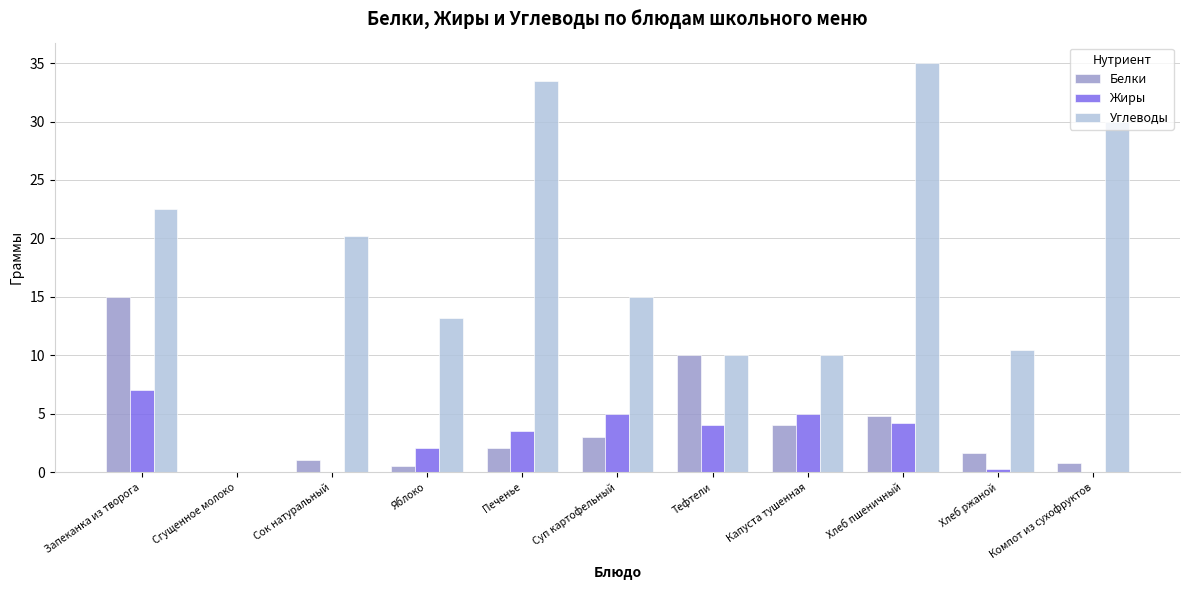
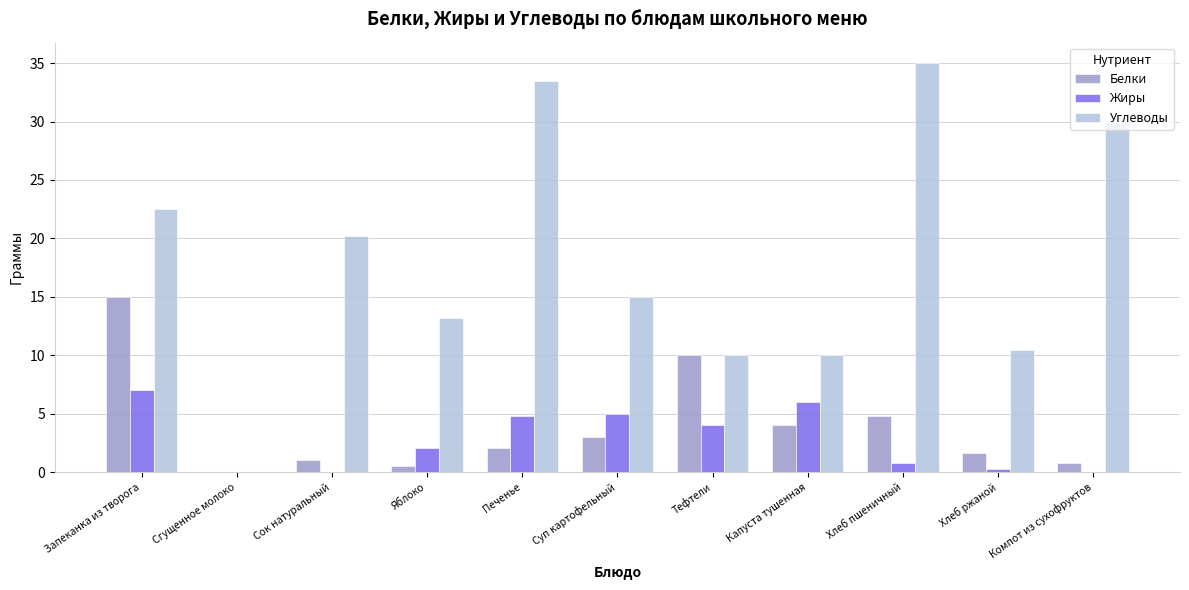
Жиры, Печенье: 3.5 -> 4.8
Жиры, Капуста тушенная: 5 -> 6
Жиры, Хлеб пшеничный: 4.2 -> 0.8
